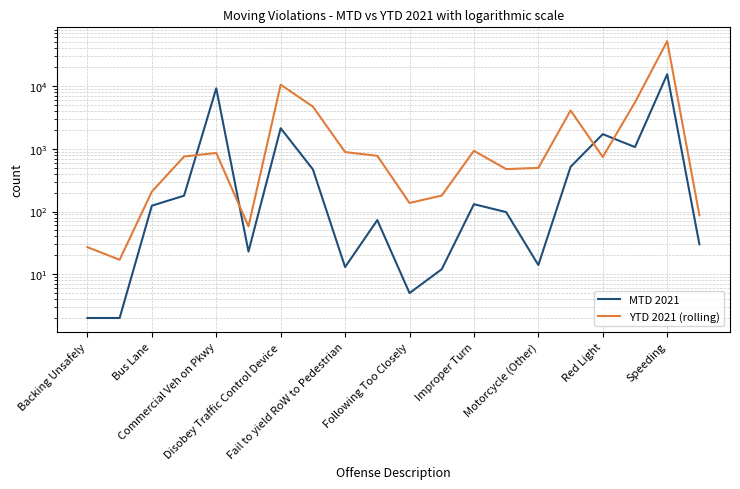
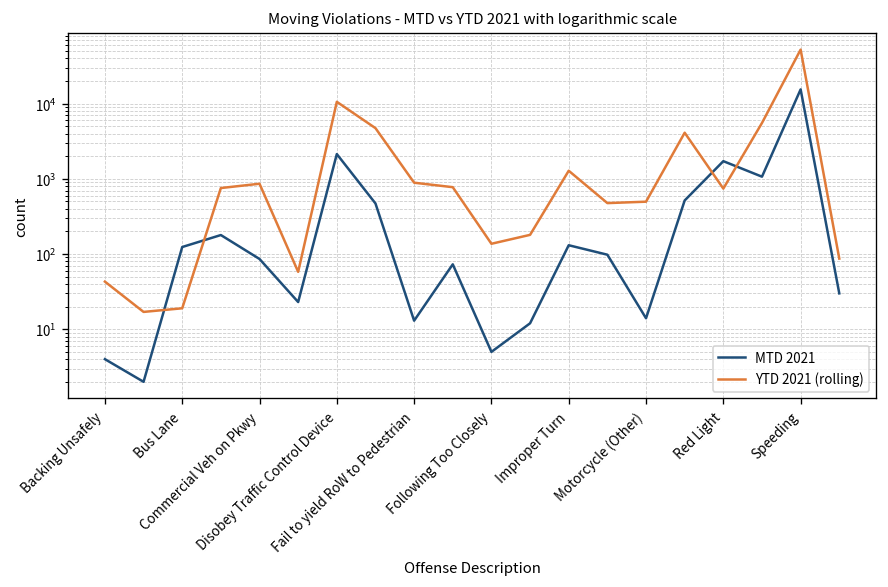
MTD 2021, Backing Unsafely: 2 -> 4
YTD 2021 (rolling), Backing Unsafely: 27 -> 40
YTD 2021 (rolling), Bus Lane: 210 -> 19
MTD 2021, Commercial Veh on Pkwy: 9000 -> 90
YTD 2021 (rolling), Improper Turn: 900 -> 1300
